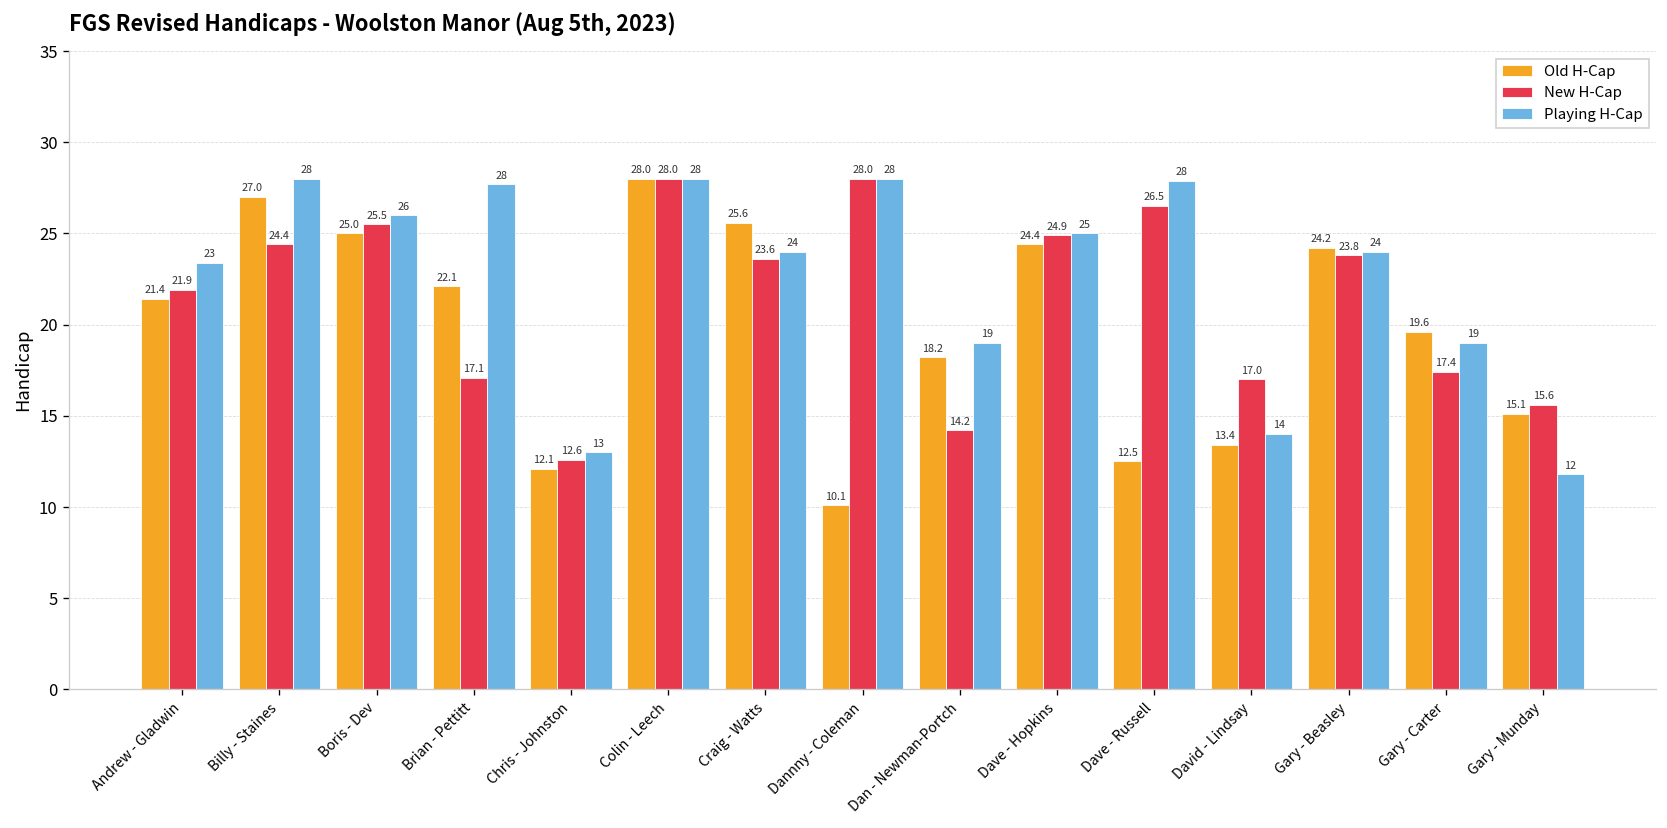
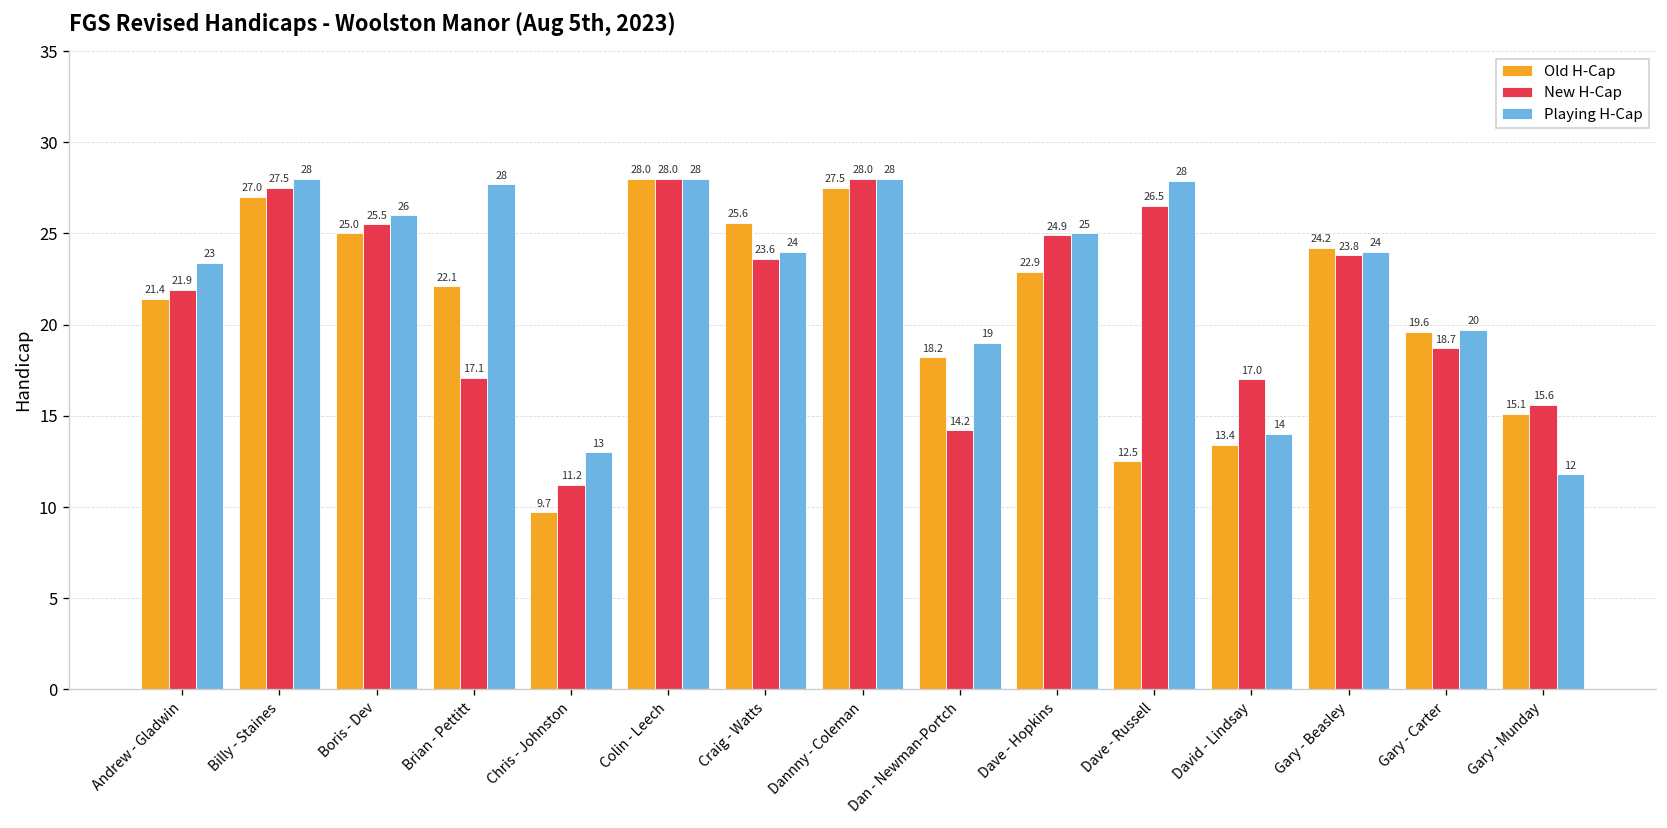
New H-Cap, Billy - Staines: 24.4 -> 27.5
Old H-Cap, Chris - Johnston: 12.1 -> 9.7
New H-Cap, Chris - Johnston: 12.6 -> 11.2
Old H-Cap, Dannny - Coleman: 10.1 -> 27.5
Old H-Cap, Dave - Hopkins: 24.4 -> 22.9
New H-Cap, Gary - Carter: 17.4 -> 18.7
Playing H-Cap, Gary - Carter: 19 -> 20
